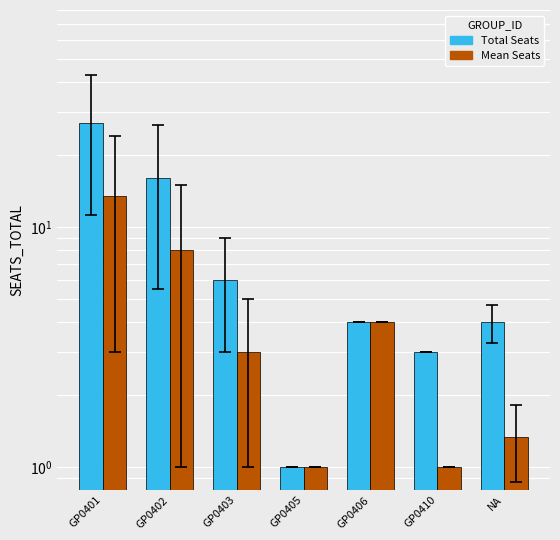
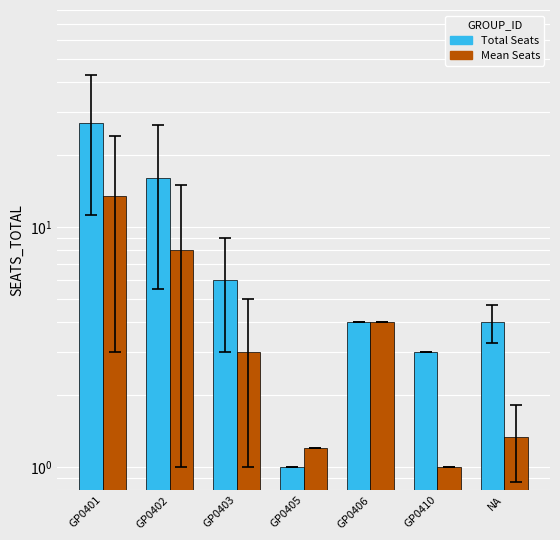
Mean Seats, GP0405: 1.0 -> 1.2
